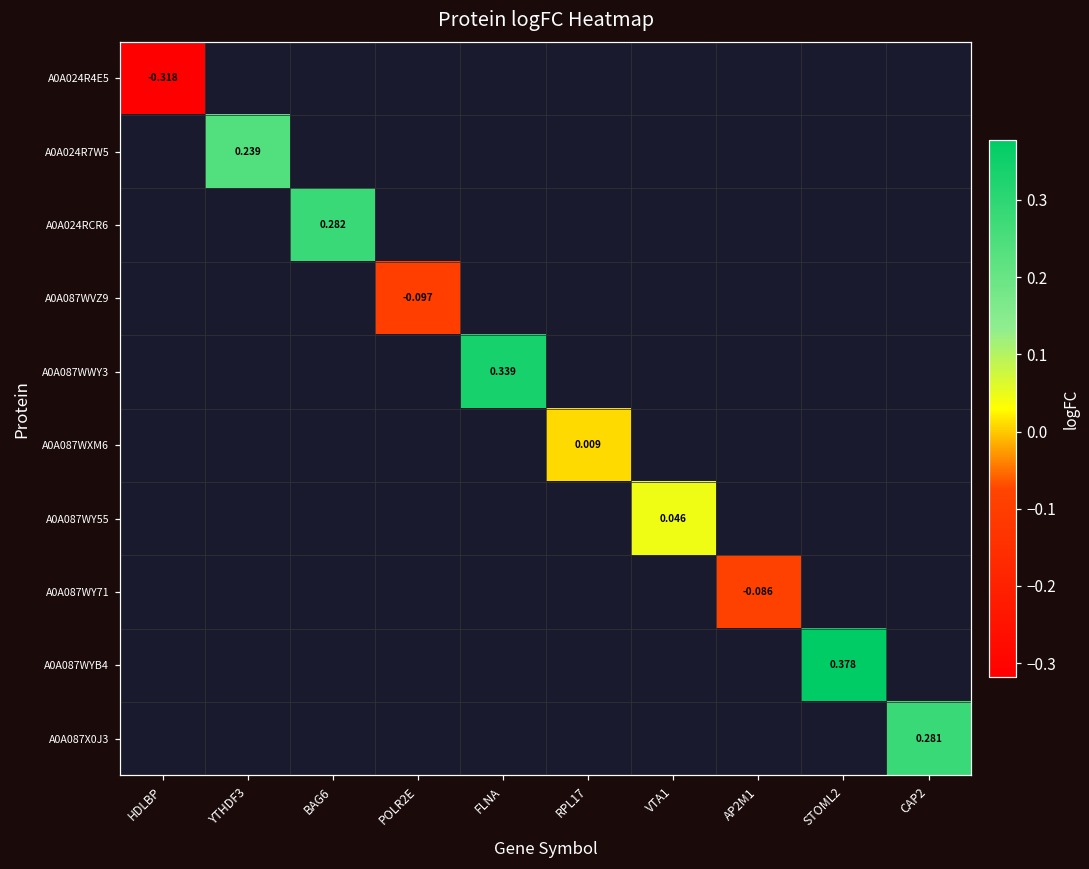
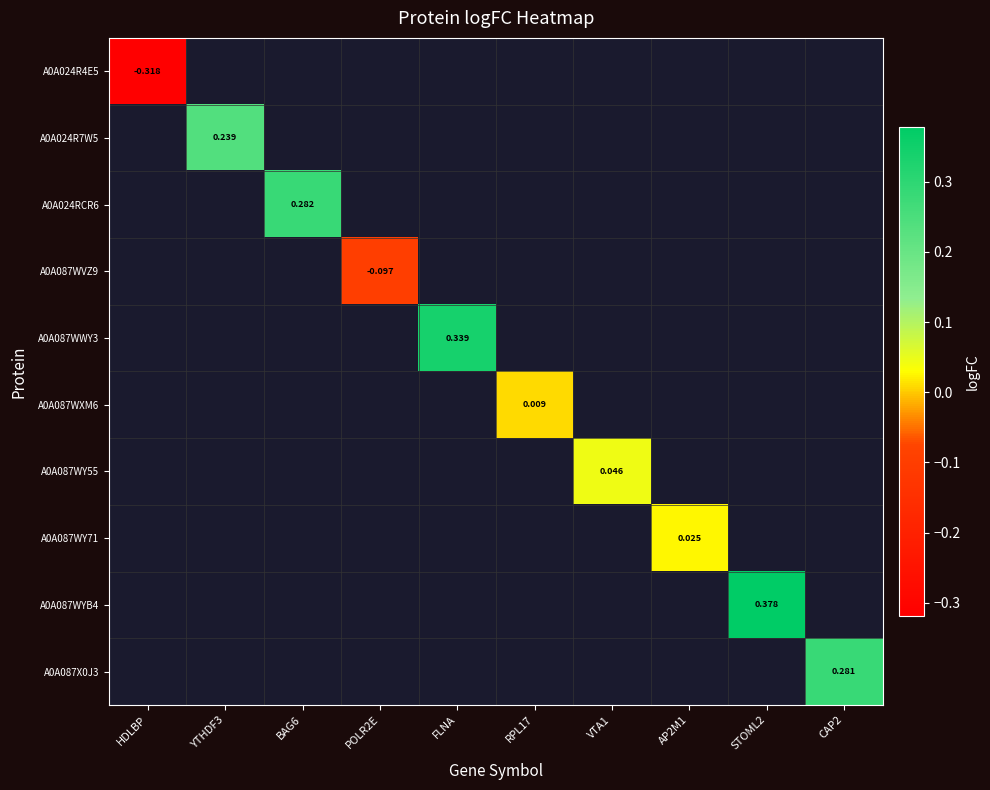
A0A087WY71, AP2M1: -0.086 -> 0.025
